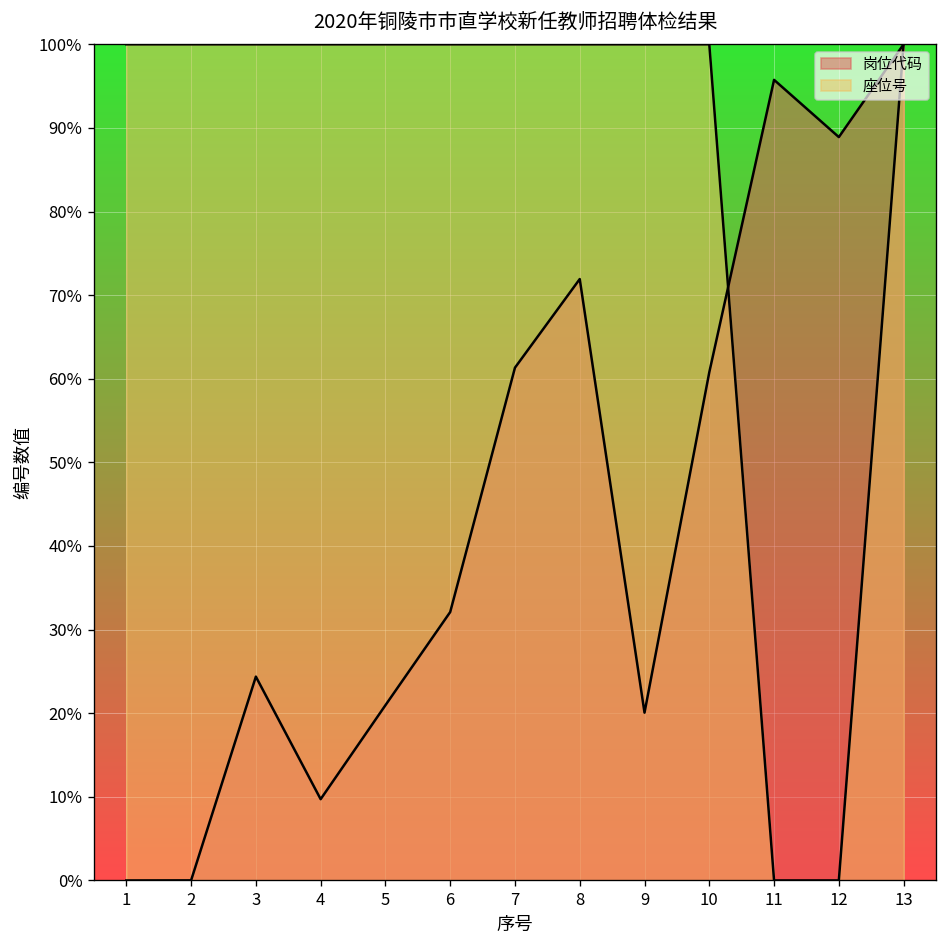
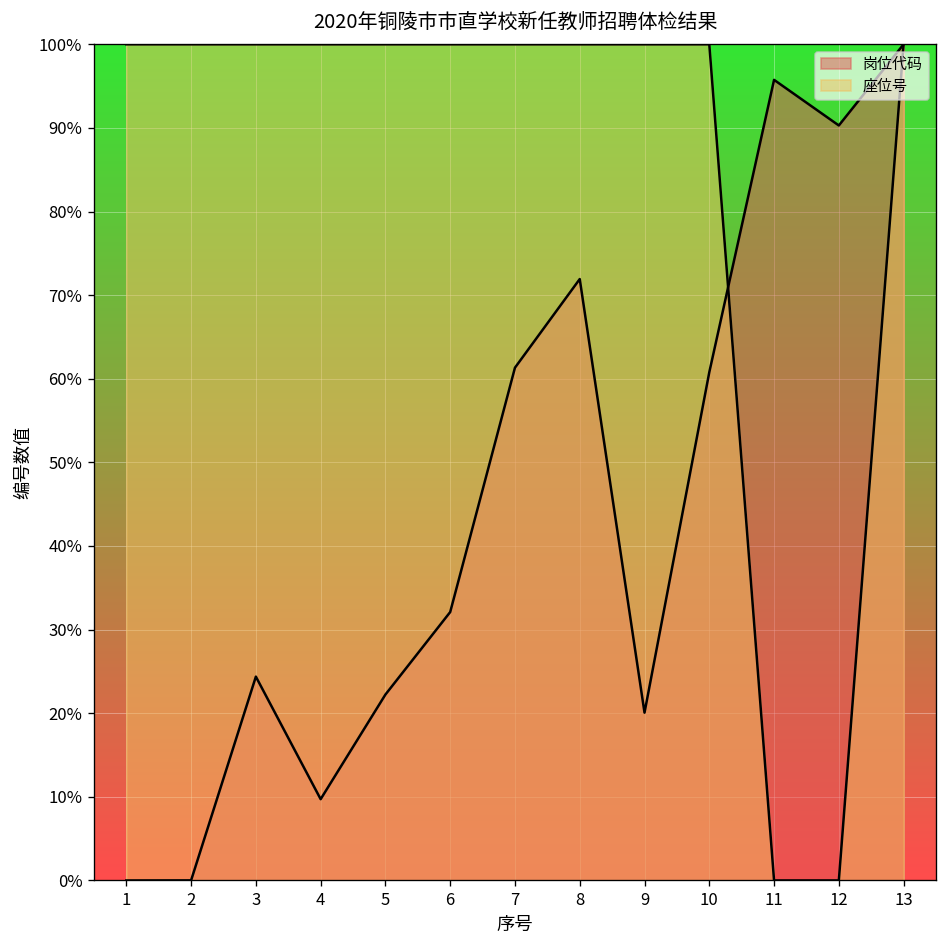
岗位代码, 5: 21% -> 22%
岗位代码, 12: 89% -> 90%
